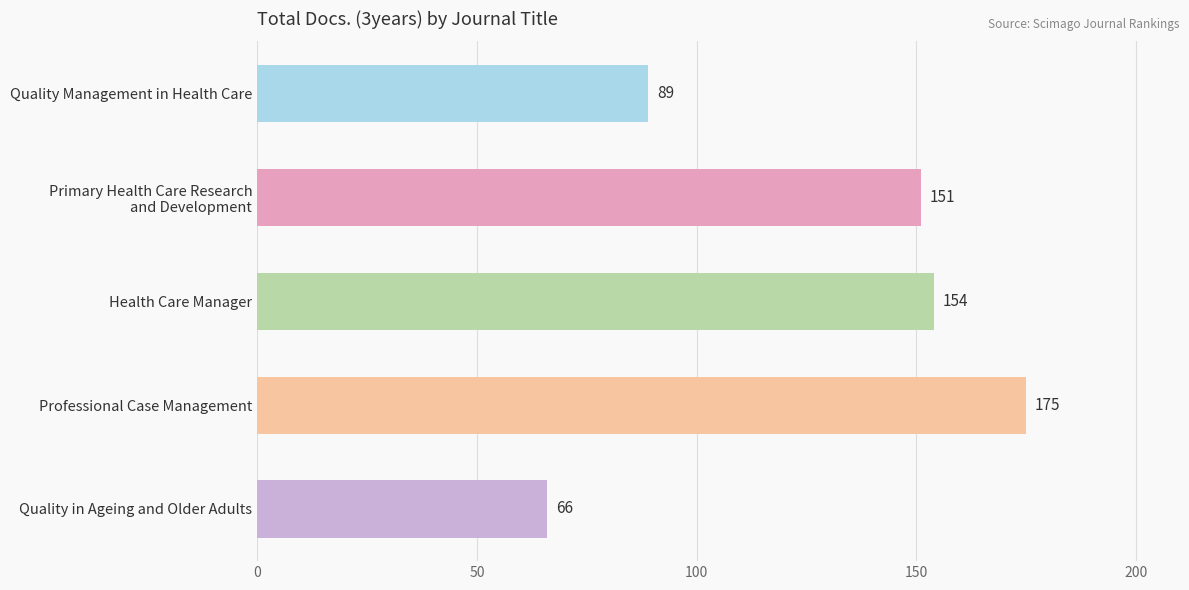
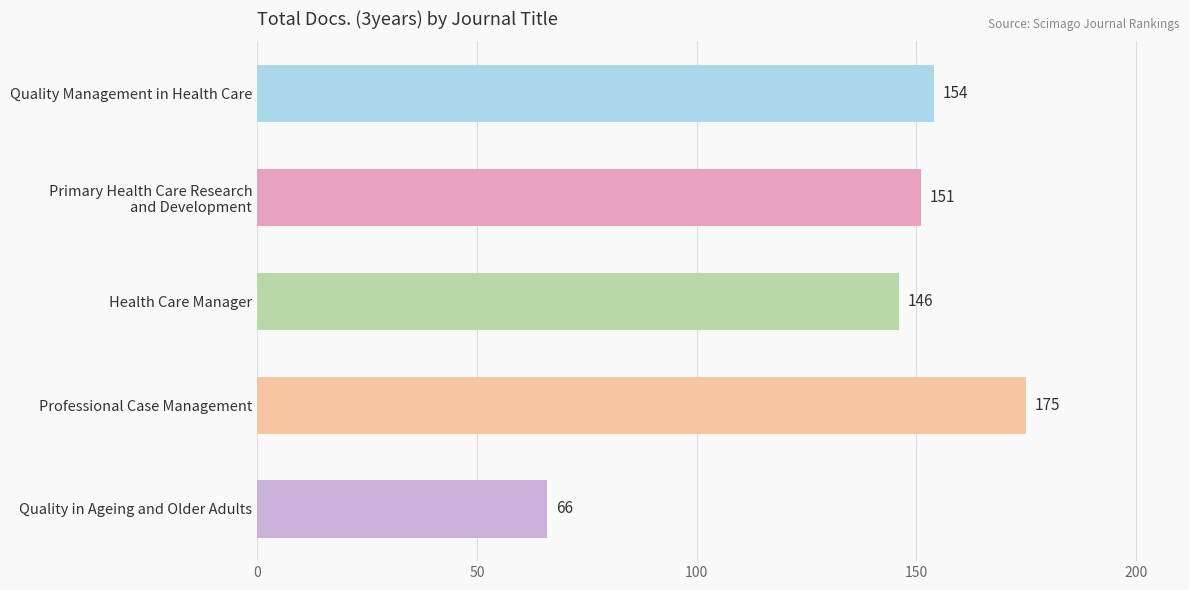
Quality Management in Health Care: 89 -> 154
Health Care Manager: 154 -> 146
